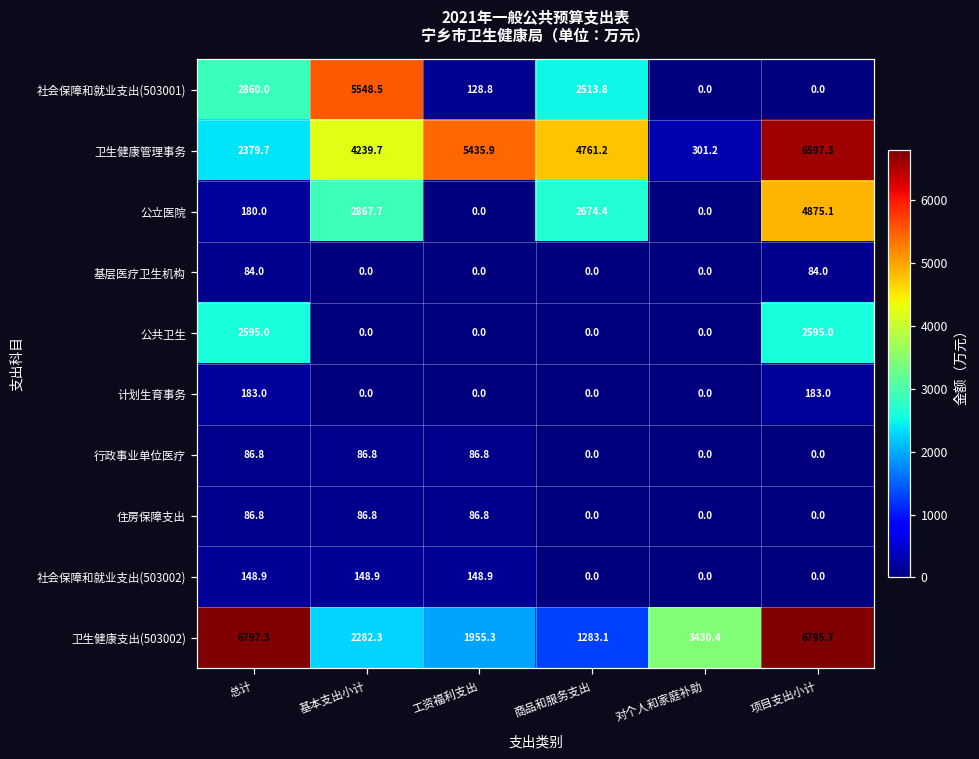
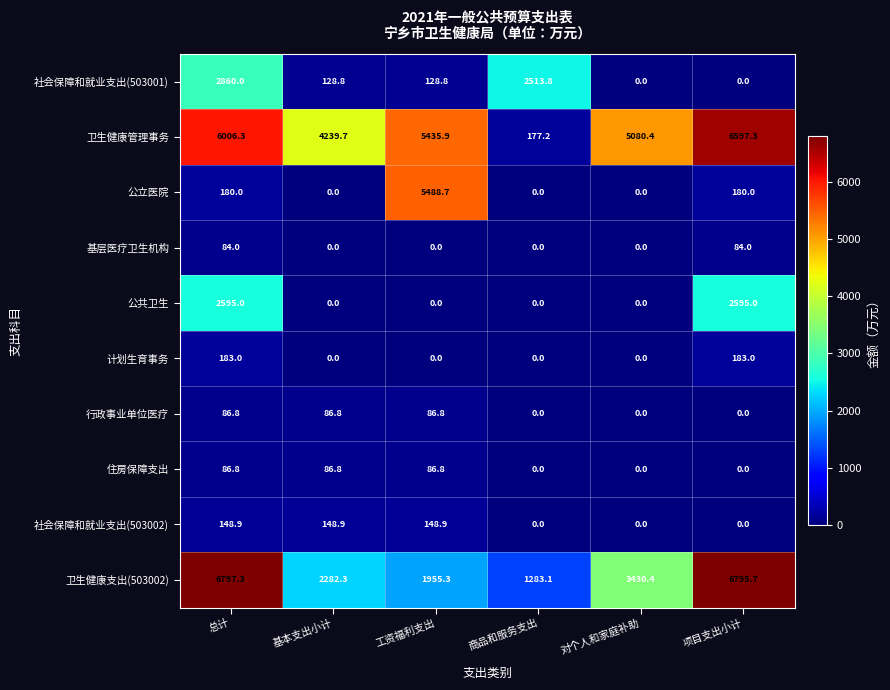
社会保障和就业支出(503001), 基本支出小计: 5548.5 -> 128.8
卫生健康管理事务, 总计: 2379.7 -> 6006.3
卫生健康管理事务, 商品和服务支出: 4761.2 -> 177.2
卫生健康管理事务, 对个人和家庭补助: 301.2 -> 5080.4
公立医院, 基本支出小计: 2867.7 -> 0.0
公立医院, 工资福利支出: 0.0 -> 5488.7
公立医院, 商品和服务支出: 2674.4 -> 0.0
公立医院, 项目支出小计: 4875.1 -> 180.0
